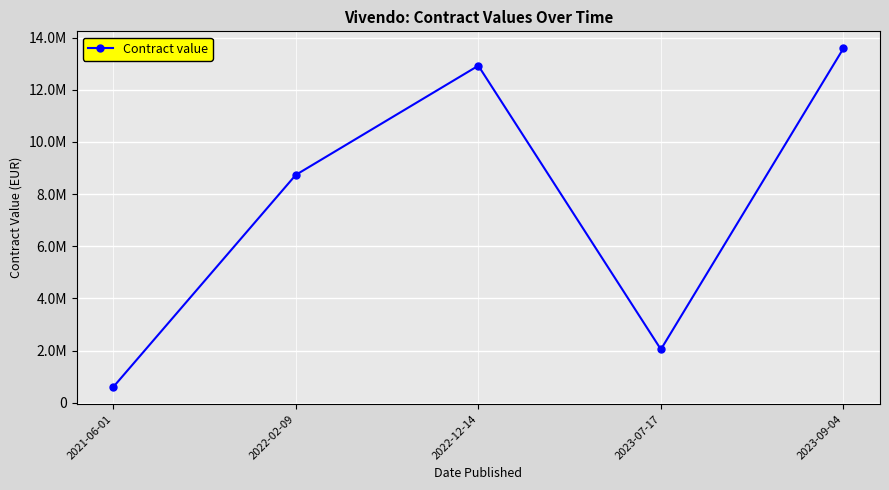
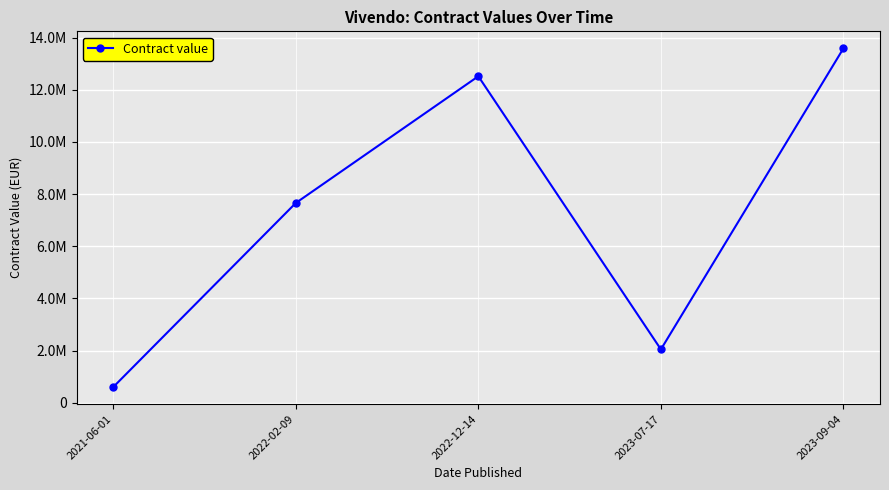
2022-02-09: 8700000 -> 7700000
2022-12-14: 12900000 -> 12500000
